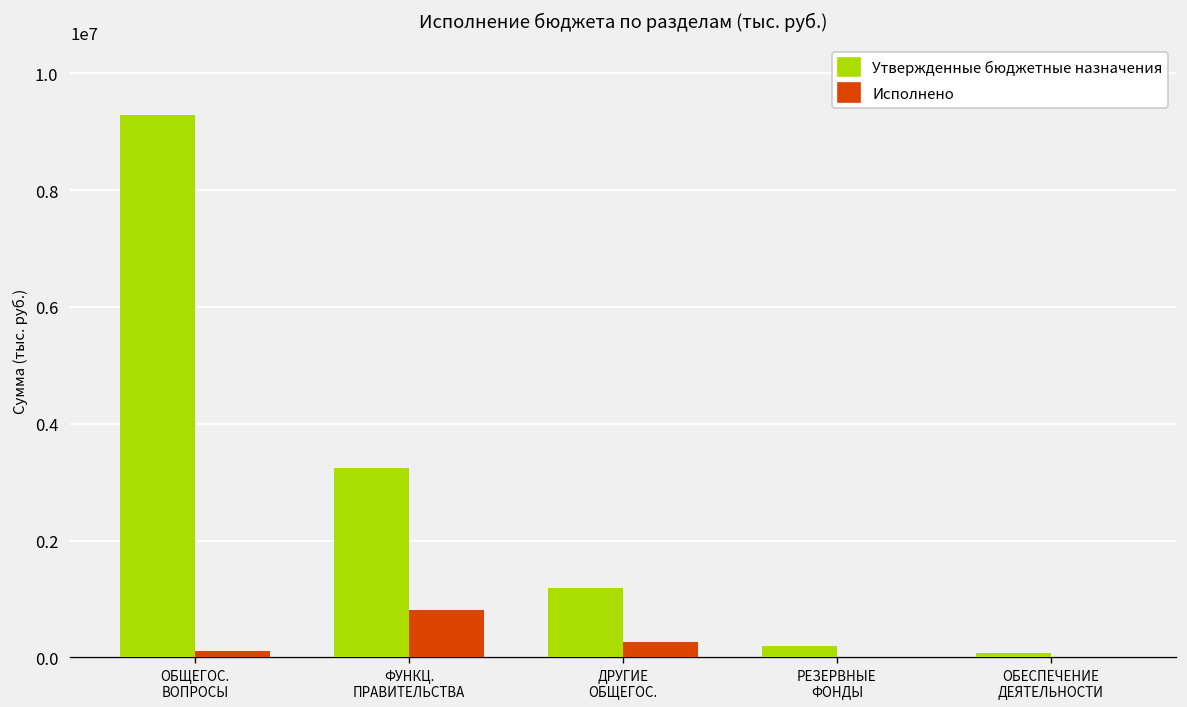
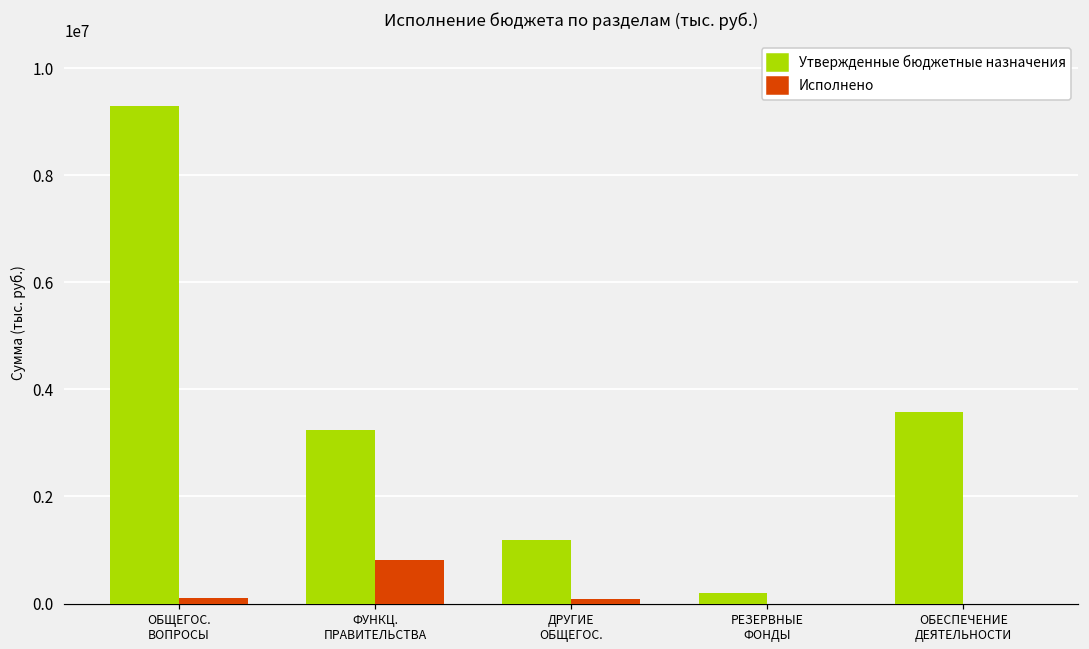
Исполнено, ДРУГИЕ ОБЩЕГОС.: 300000 -> 100000
Утвержденные бюджетные назначения, ОБЕСПЕЧЕНИЕ ДЕЯТЕЛЬНОСТИ: 100000 -> 3600000
